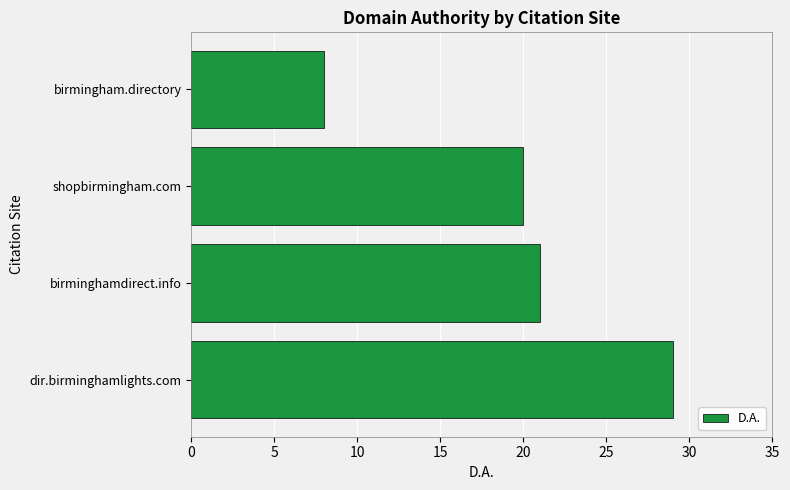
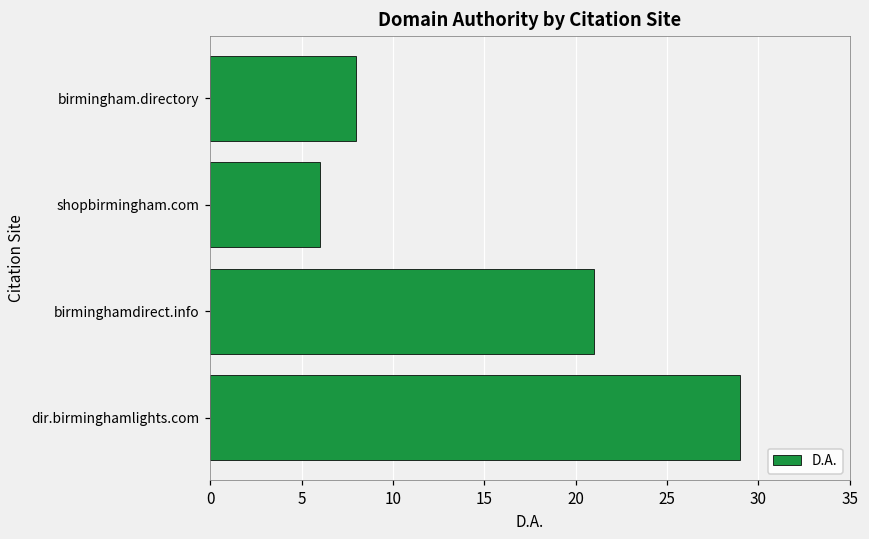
shopbirmingham.com: 20 -> 6
